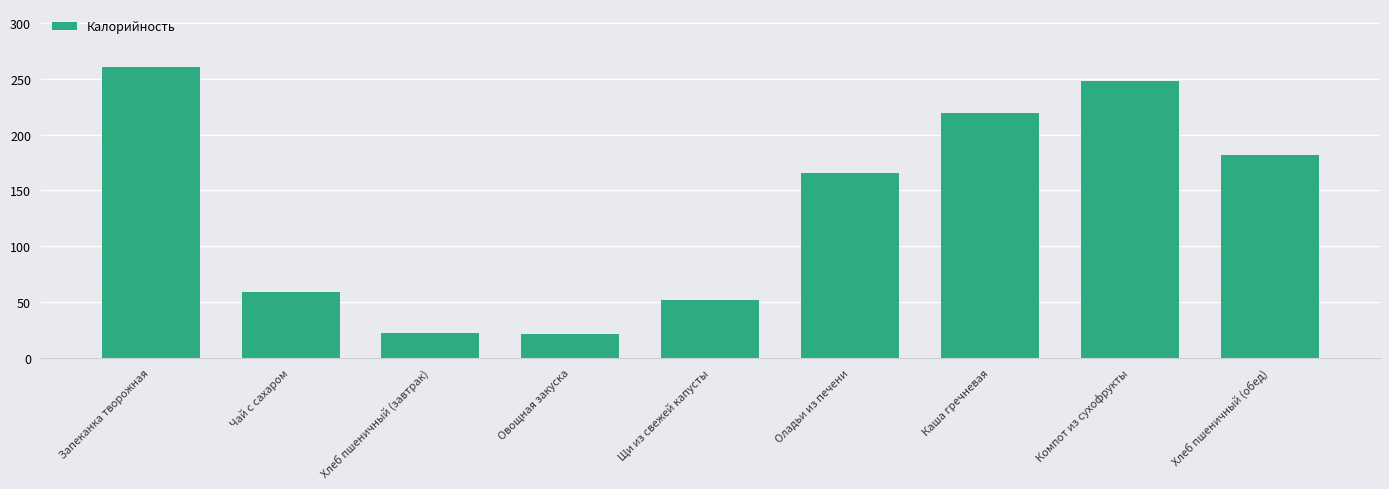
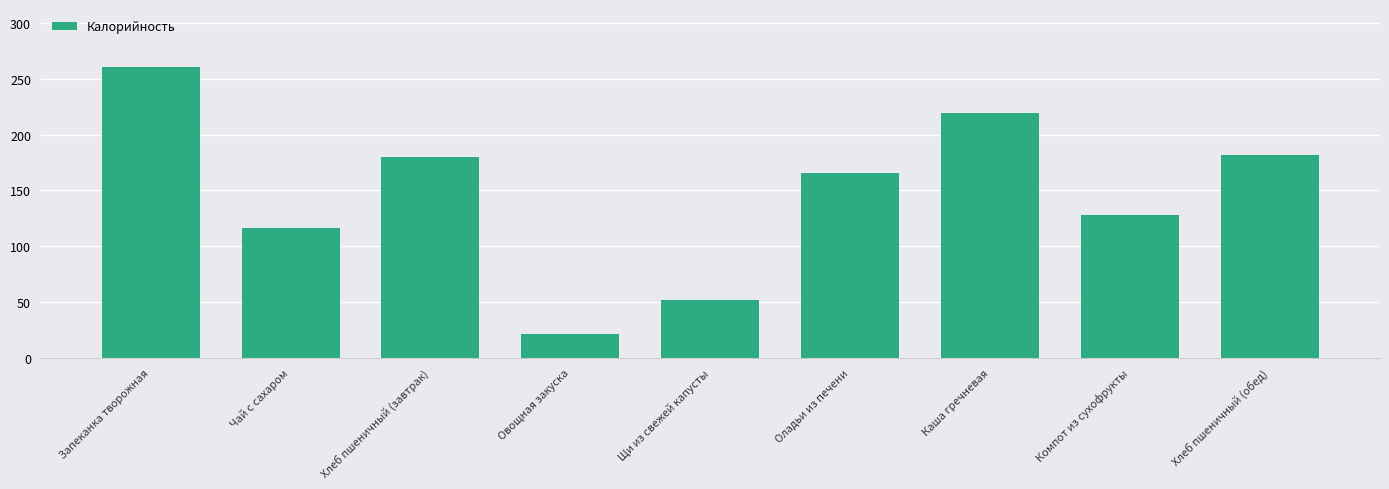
Чай с сахаром: 59 -> 117
Хлеб пшеничный (завтрак): 23 -> 180
Компот из сухофрукты: 249 -> 128
